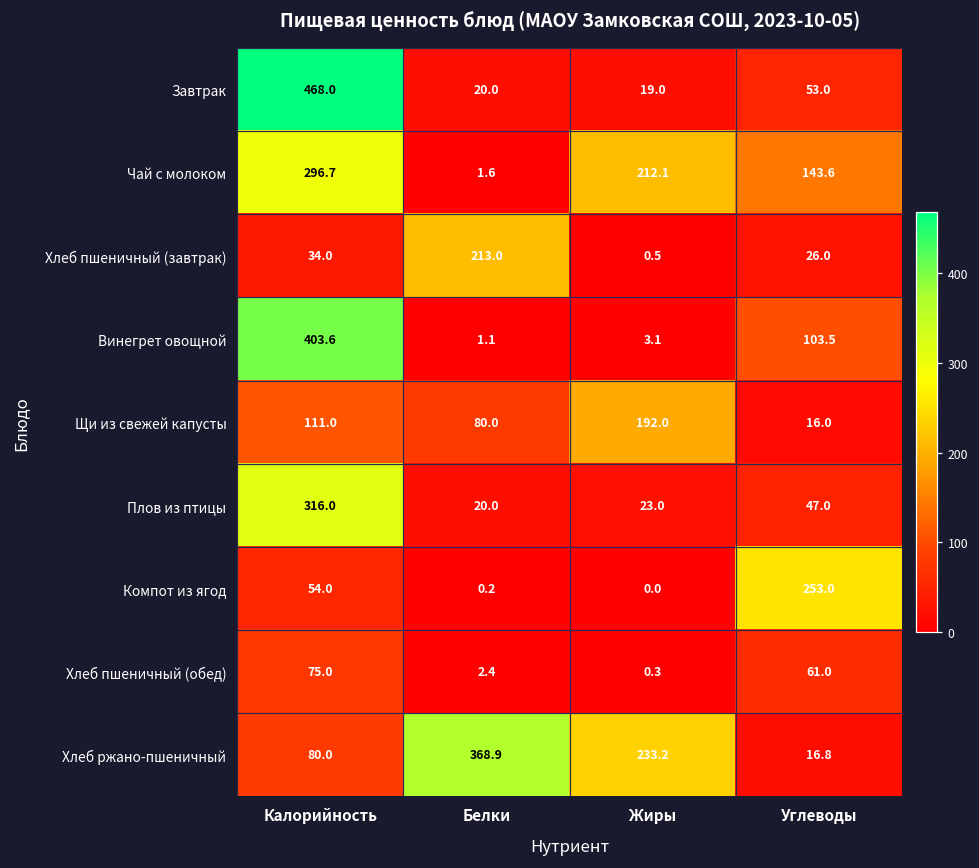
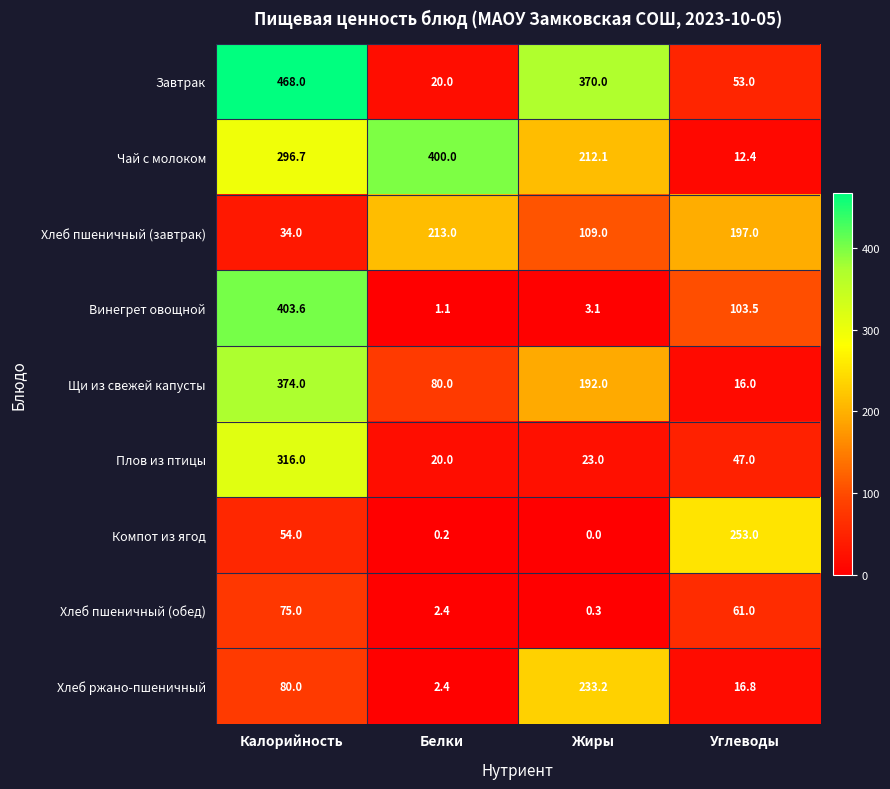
Завтрак, Жиры: 19.0 -> 370.0
Чай с молоком, Белки: 1.6 -> 400.0
Чай с молоком, Углеводы: 143.6 -> 12.4
Хлеб пшеничный (завтрак), Жиры: 0.5 -> 109.0
Хлеб пшеничный (завтрак), Углеводы: 26.0 -> 197.0
Щи из свежей капусты, Калорийность: 111.0 -> 374.0
Хлеб ржано-пшеничный, Белки: 368.9 -> 2.4
